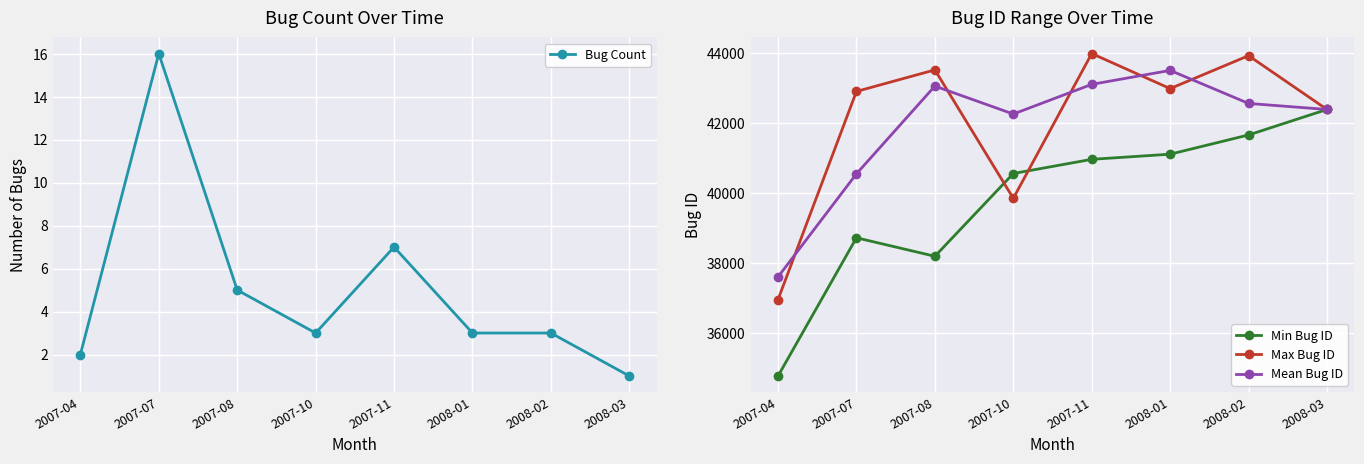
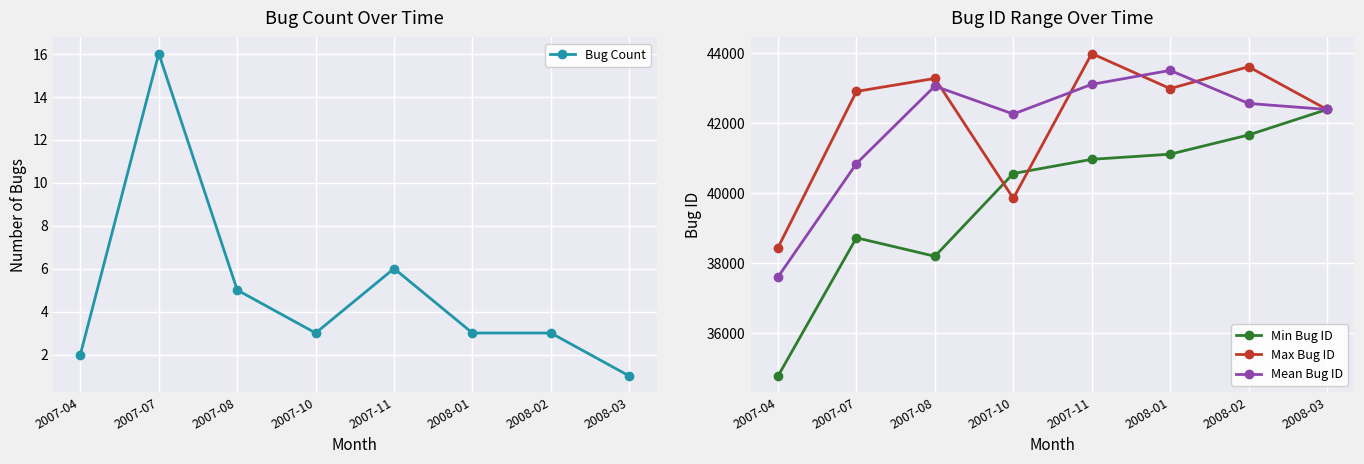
Bug Count Over Time, 2007-11: 7 -> 6
Bug ID Range Over Time, Max Bug ID, 2007-04: 37000 -> 38500
Bug ID Range Over Time, Mean Bug ID, 2007-07: 40600 -> 40800
Bug ID Range Over Time, Max Bug ID, 2007-08: 43500 -> 43300
Bug ID Range Over Time, Max Bug ID, 2008-02: 43900 -> 43600
